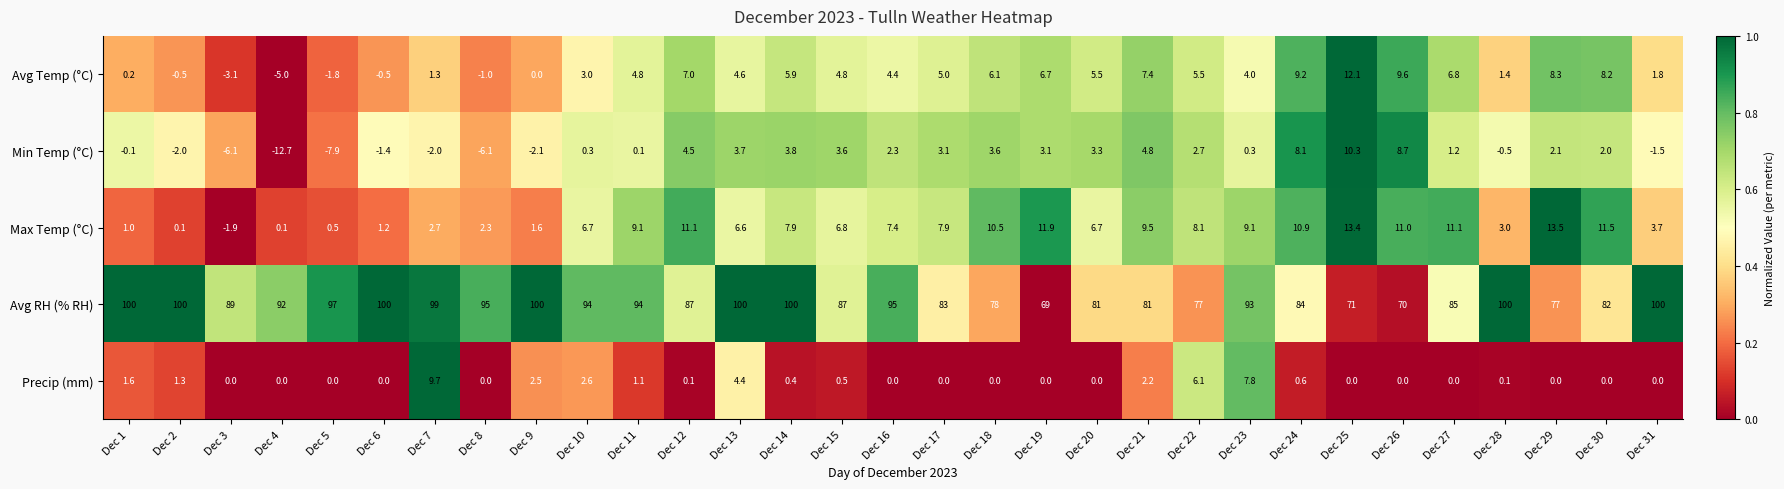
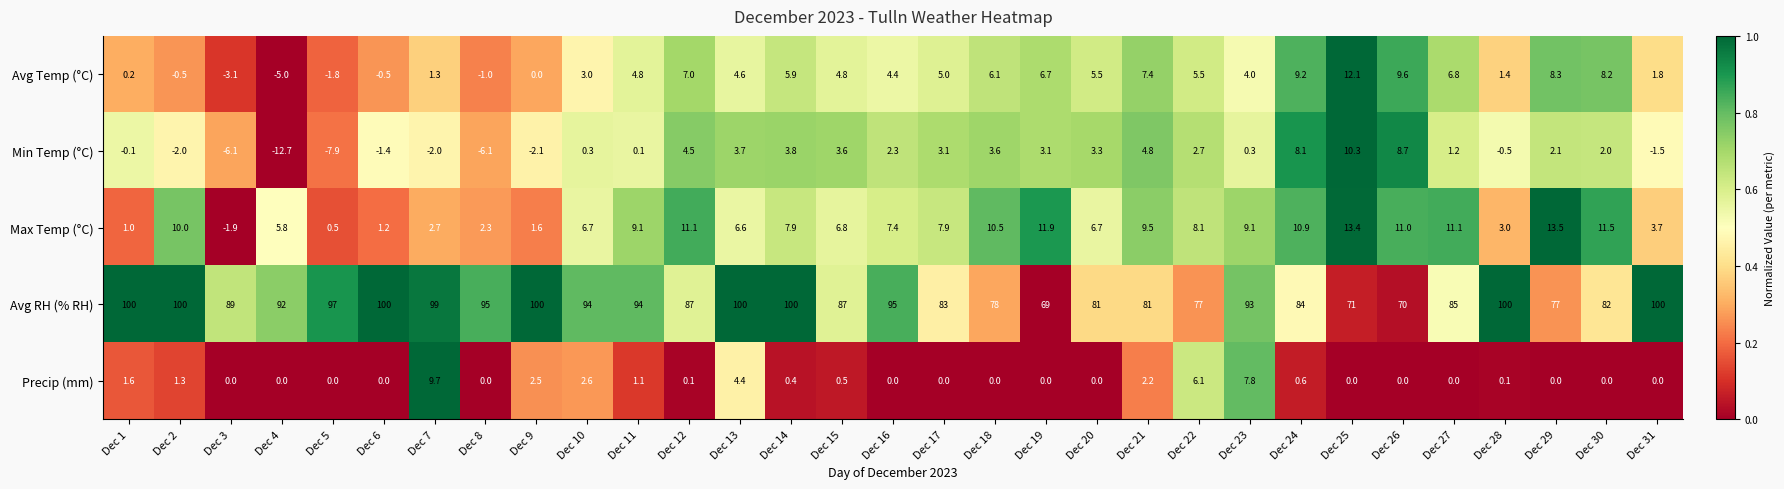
Max Temp (°C), Dec 2: 0.1 -> 10.0
Max Temp (°C), Dec 4: 0.1 -> 5.8
